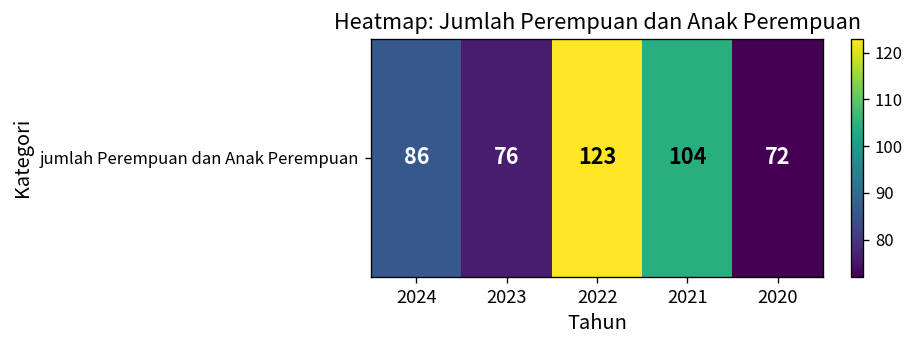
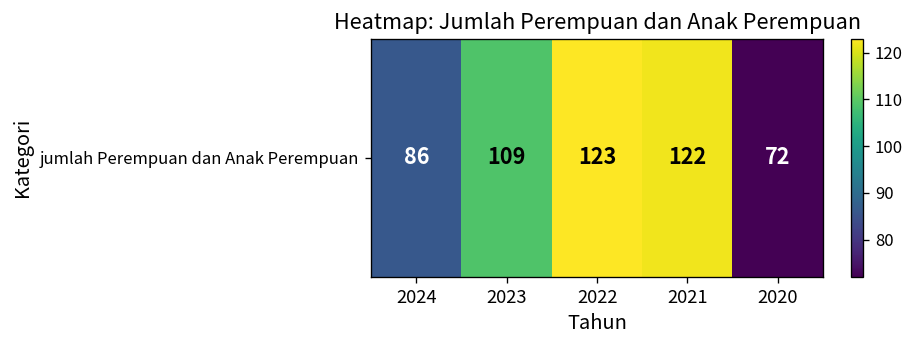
jumlah Perempuan dan Anak Perempuan, 2023: 76 -> 109
jumlah Perempuan dan Anak Perempuan, 2021: 104 -> 122
